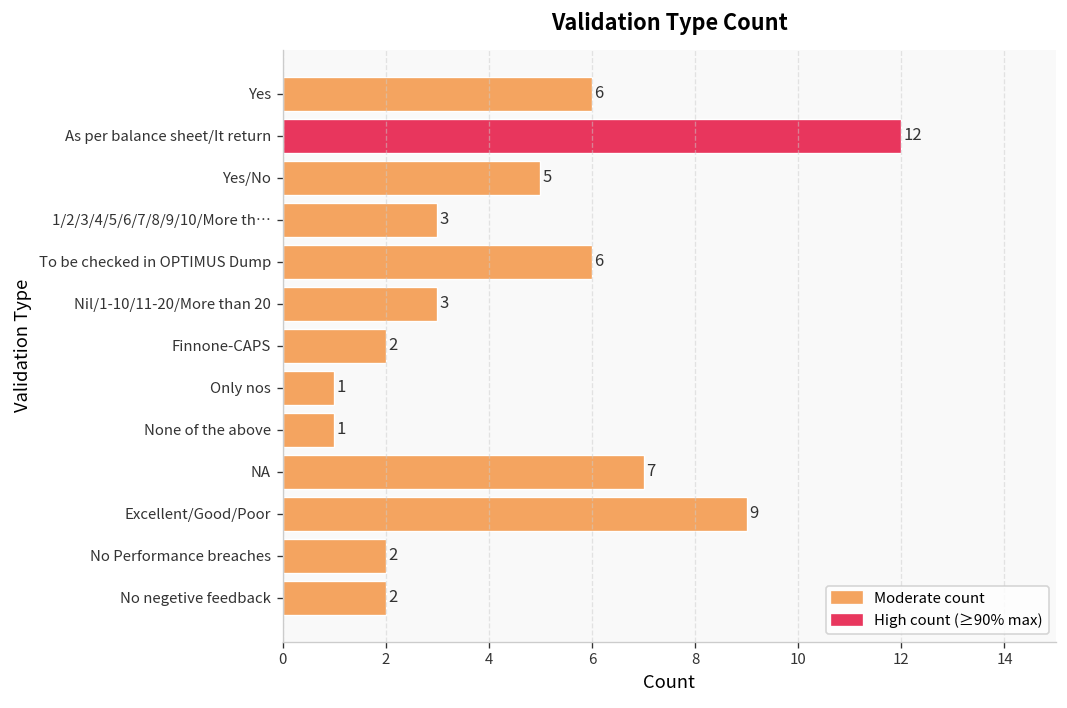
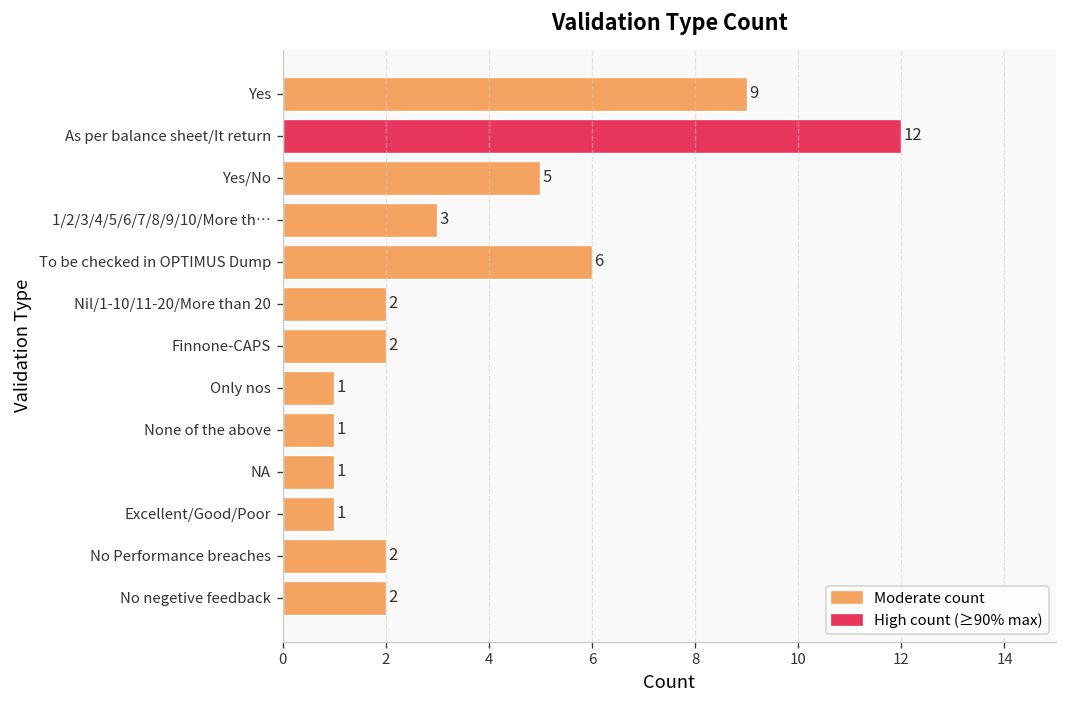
Yes: 6 -> 9
Nil/1-10/11-20/More than 20: 3 -> 2
NA: 7 -> 1
Excellent/Good/Poor: 9 -> 1
